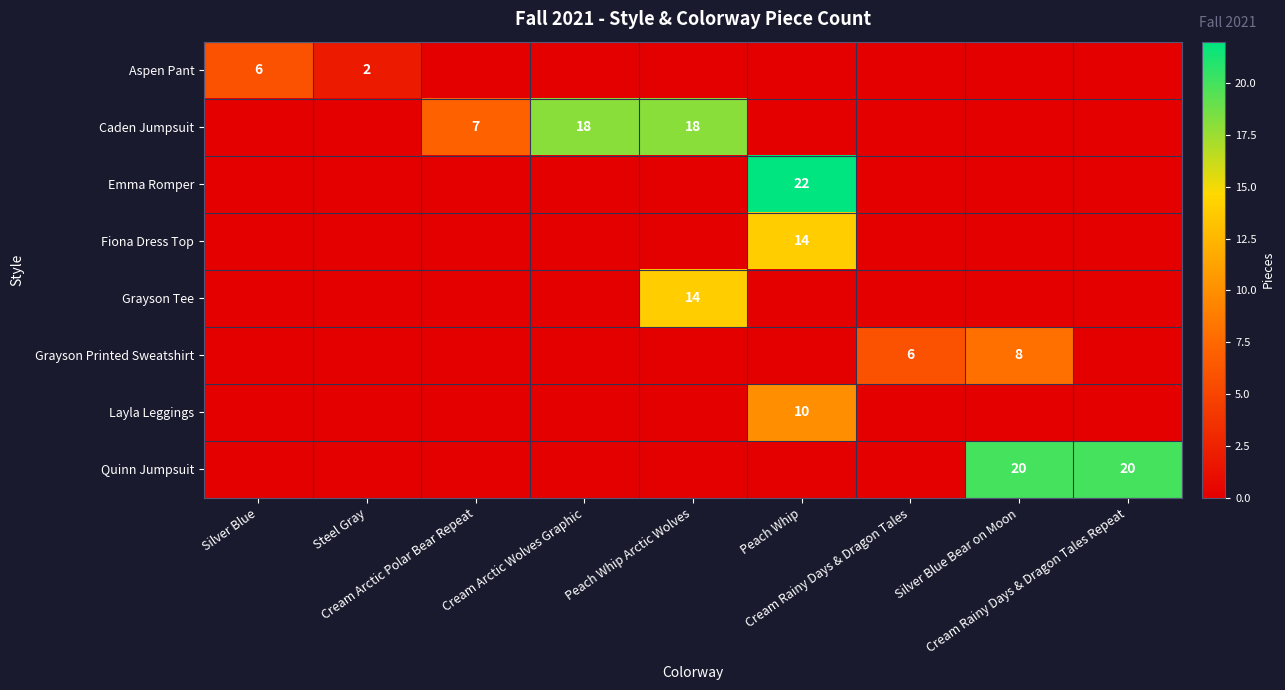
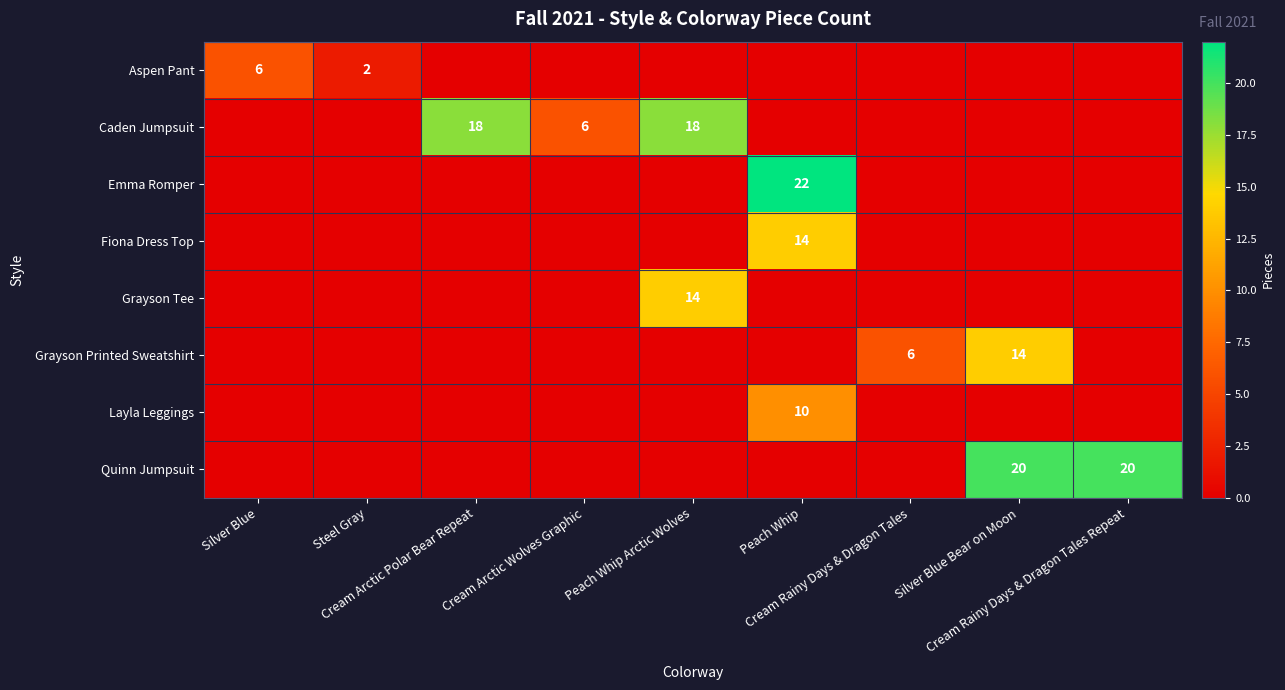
Caden Jumpsuit, Cream Arctic Polar Bear Repeat: 7 -> 18
Caden Jumpsuit, Cream Arctic Wolves Graphic: 18 -> 6
Grayson Printed Sweatshirt, Silver Blue Bear on Moon: 8 -> 14
